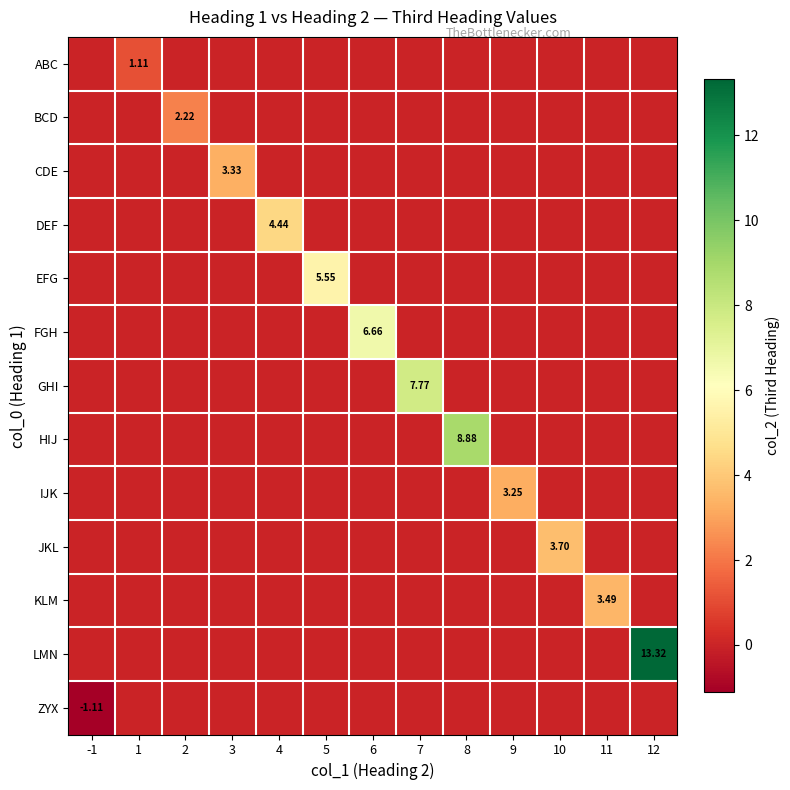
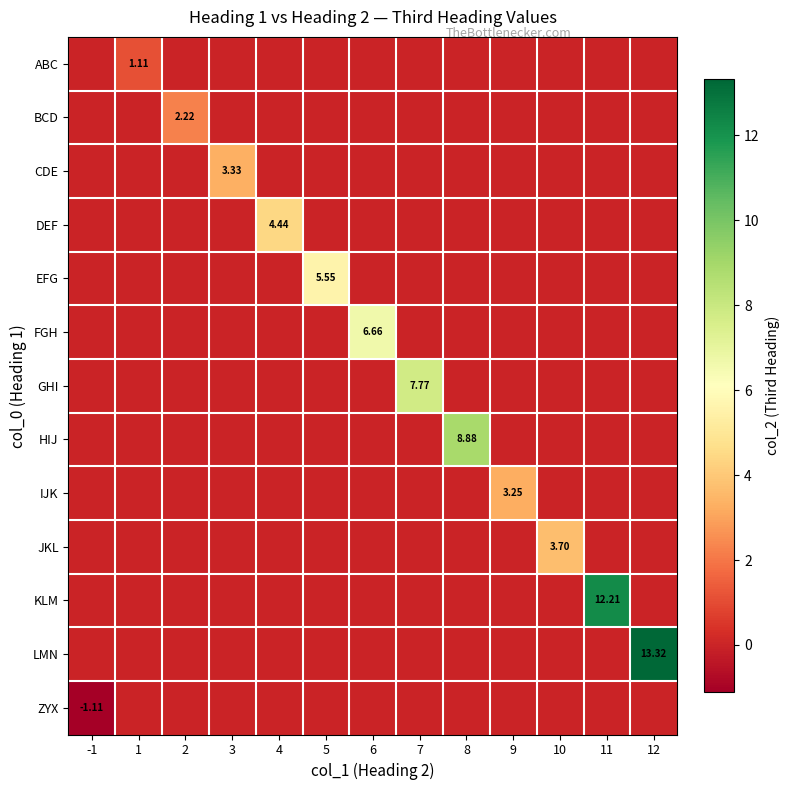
KLM, 11: 3.49 -> 12.21
